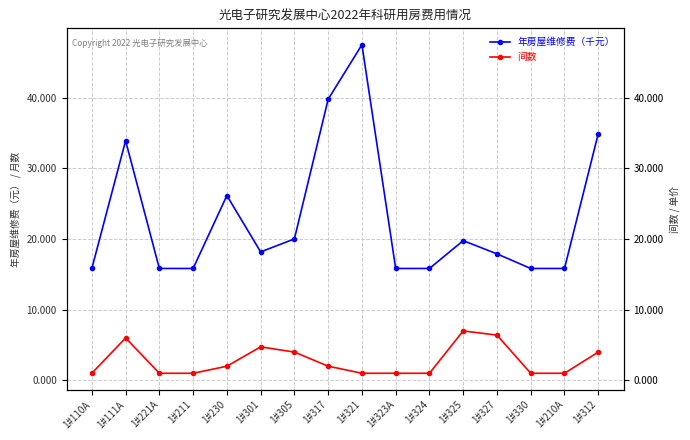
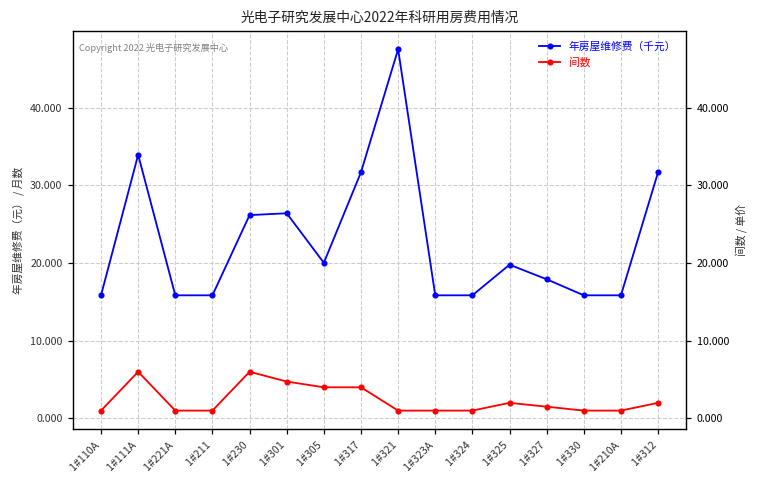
间数, 1#230: 2 -> 6
年房屋维修费（千元）, 1#301: 18 -> 26
年房屋维修费（千元）, 1#317: 40 -> 32
间数, 1#317: 2 -> 4
间数, 1#325: 7 -> 2
间数, 1#327: 6 -> 2
年房屋维修费（千元）, 1#312: 35 -> 32
间数, 1#312: 4 -> 2
